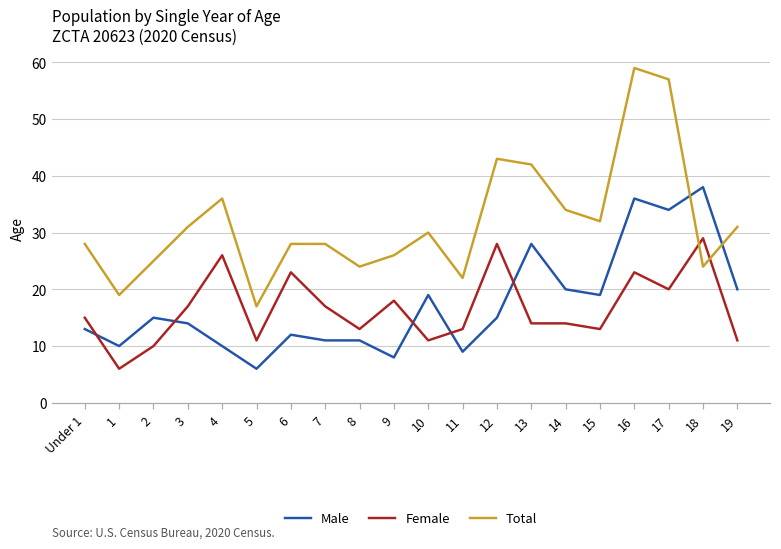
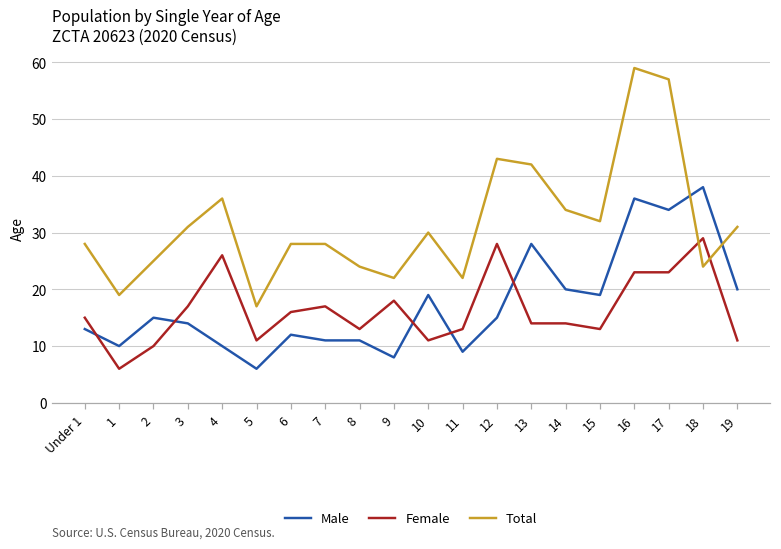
Female, 6: 23 -> 16
Total, 9: 26 -> 22
Female, 17: 20 -> 23
